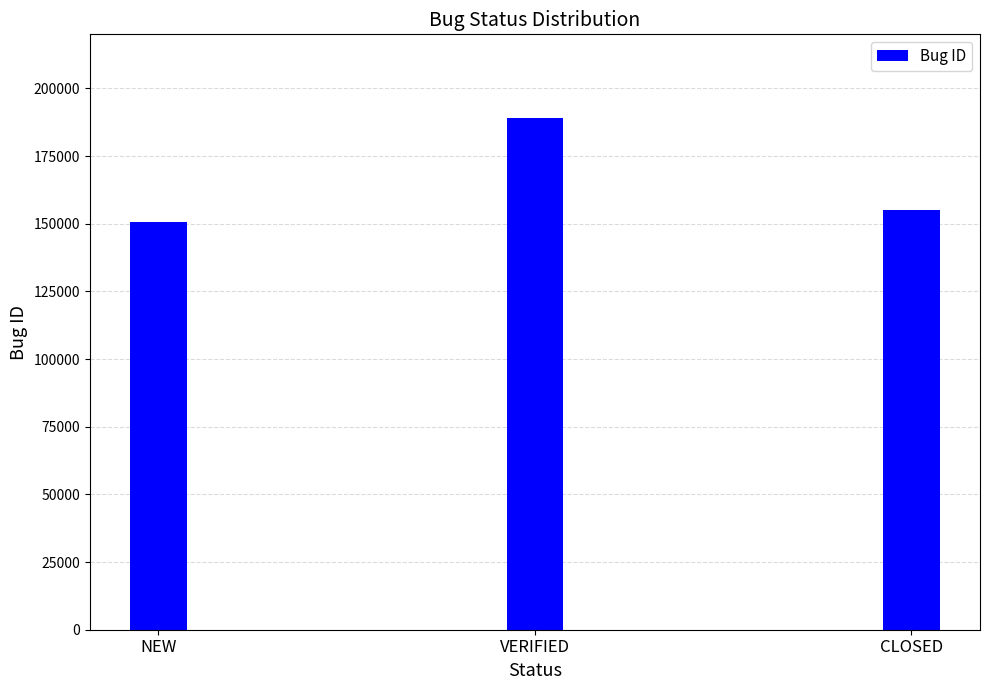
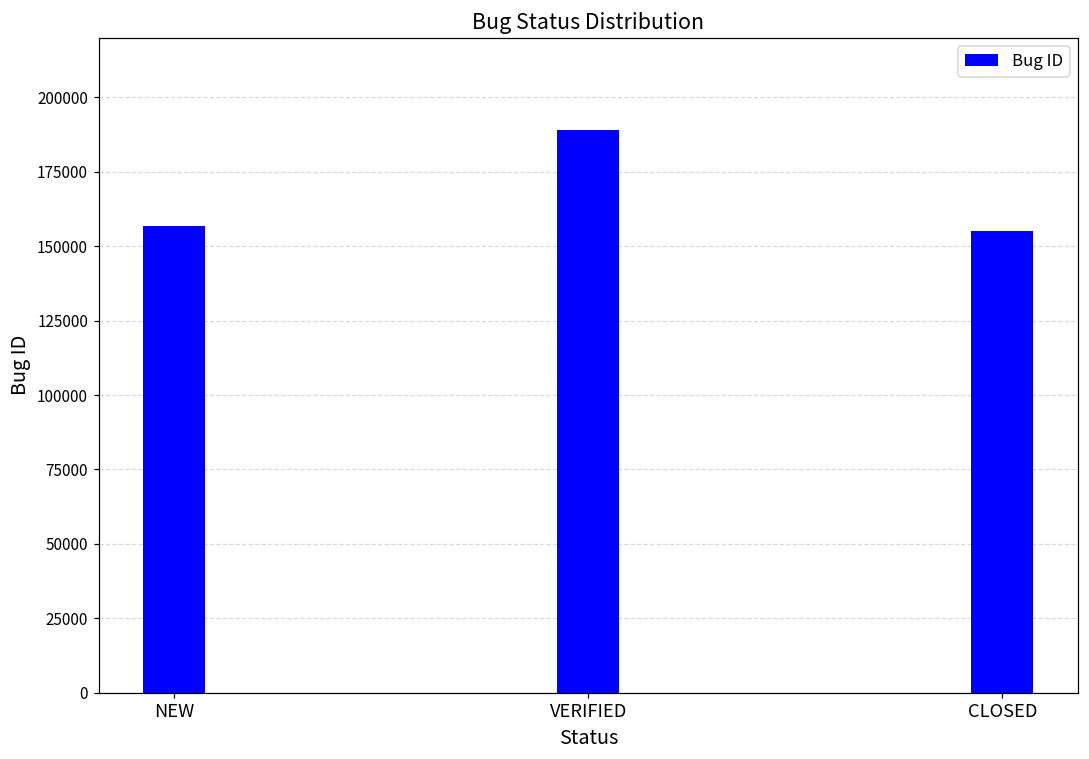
NEW: 151000 -> 157000
